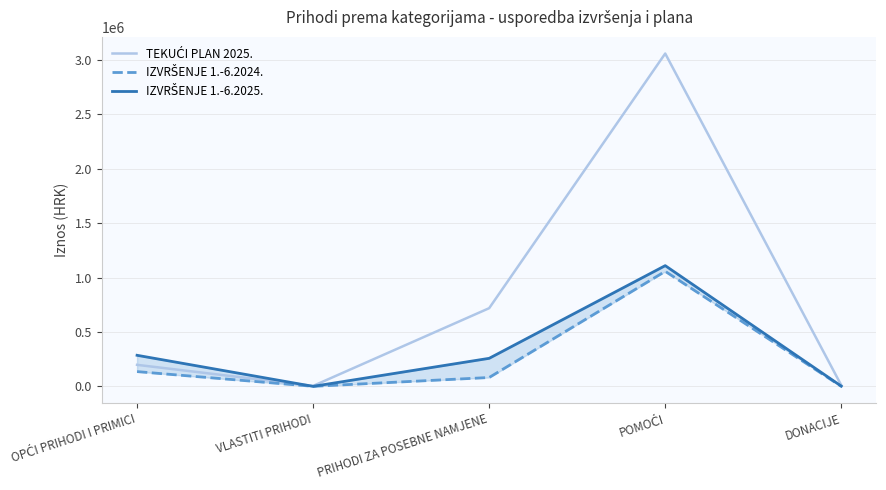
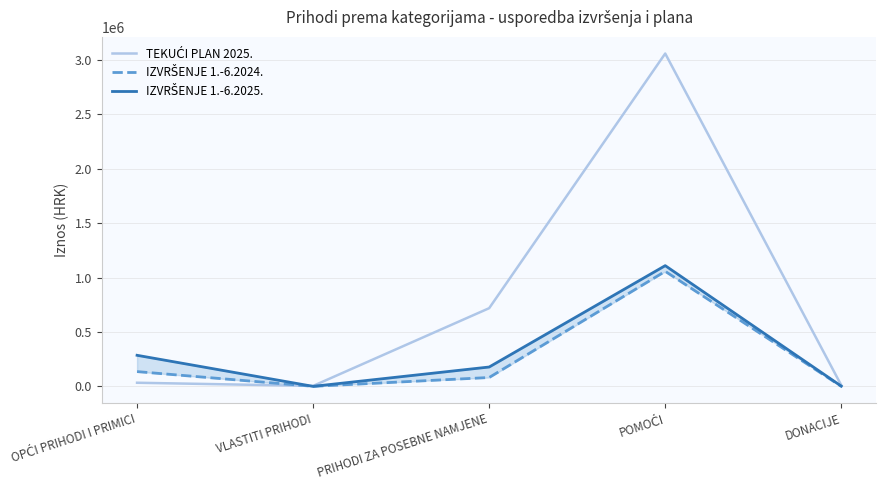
TEKUĆI PLAN 2025., OPĆI PRIHODI I PRIMICI: 200000 -> 30000
IZVRŠENJE 1.-6.2025., PRIHODI ZA POSEBNE NAMJENE: 260000 -> 180000
